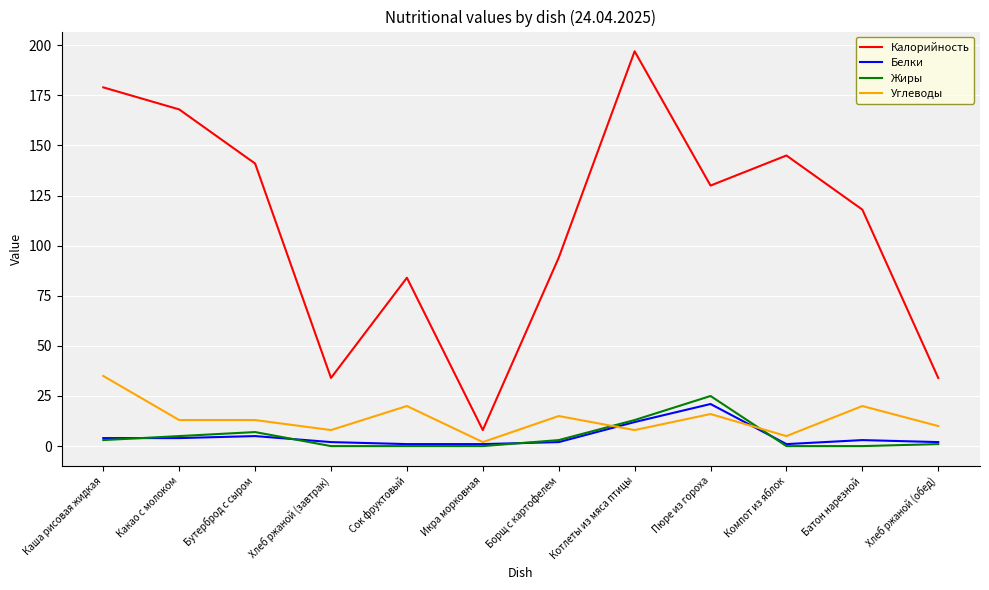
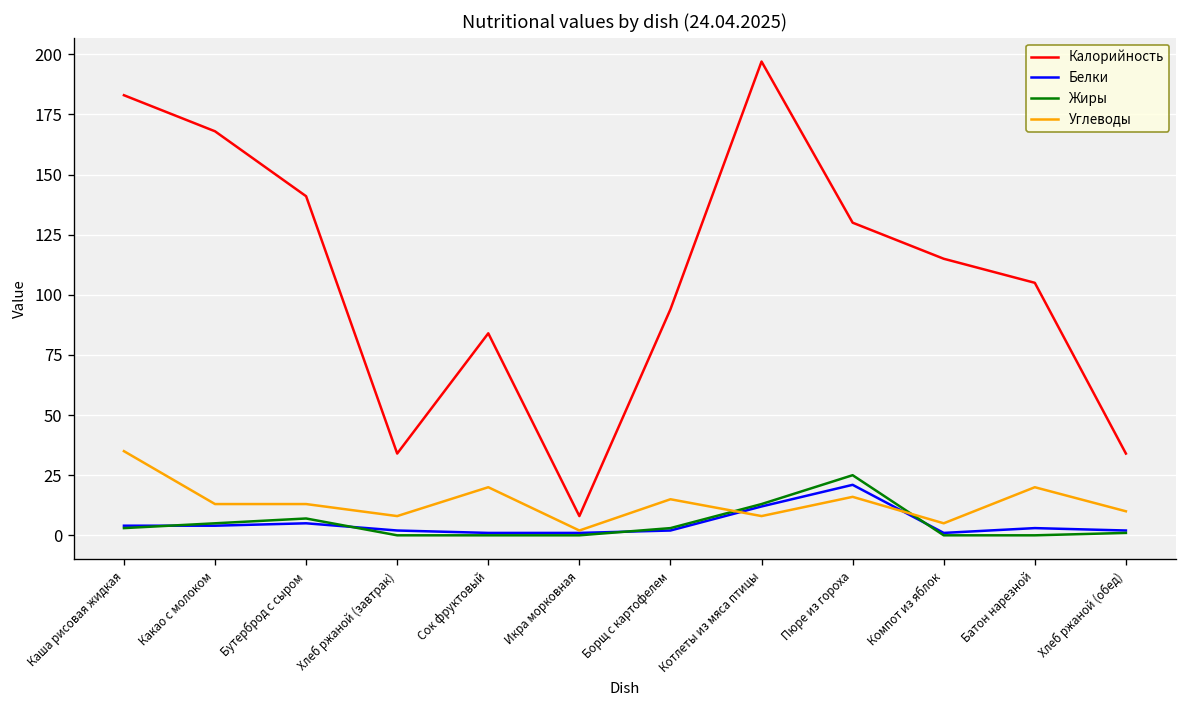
Калорийность, Каша рисовая жидкая: 179 -> 183
Калорийность, Компот из яблок: 145 -> 115
Калорийность, Батон нарезной: 118 -> 105
